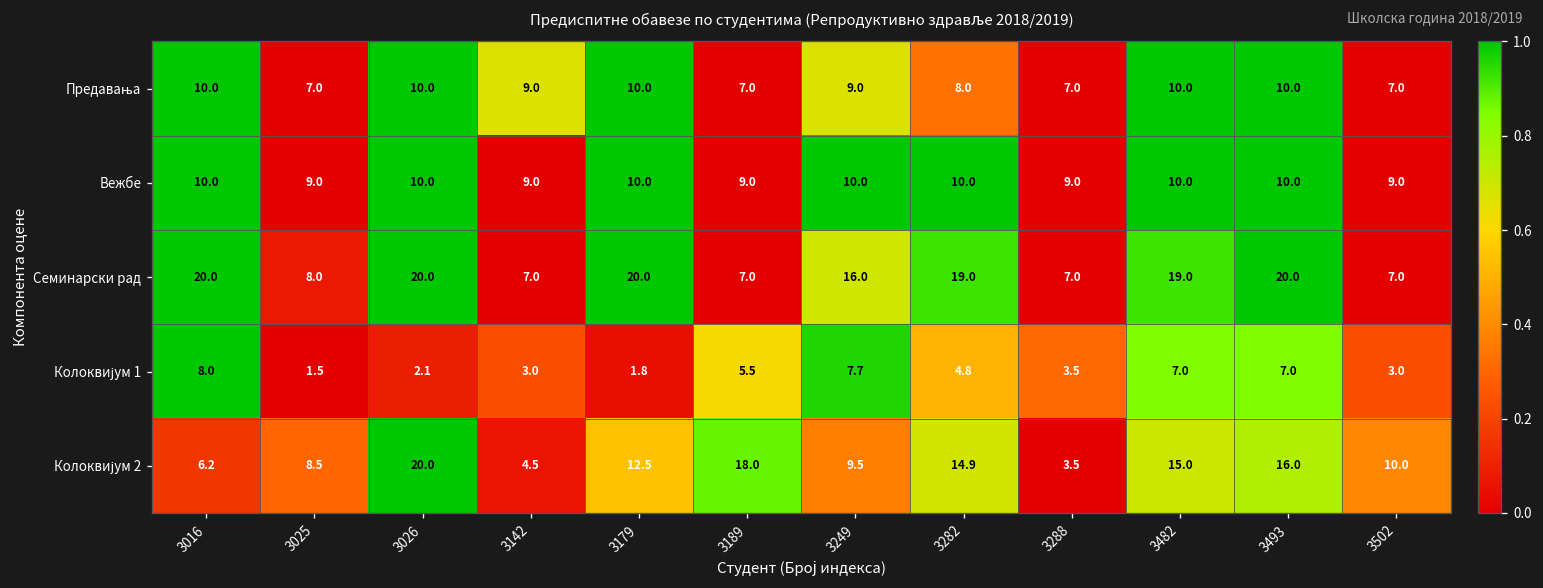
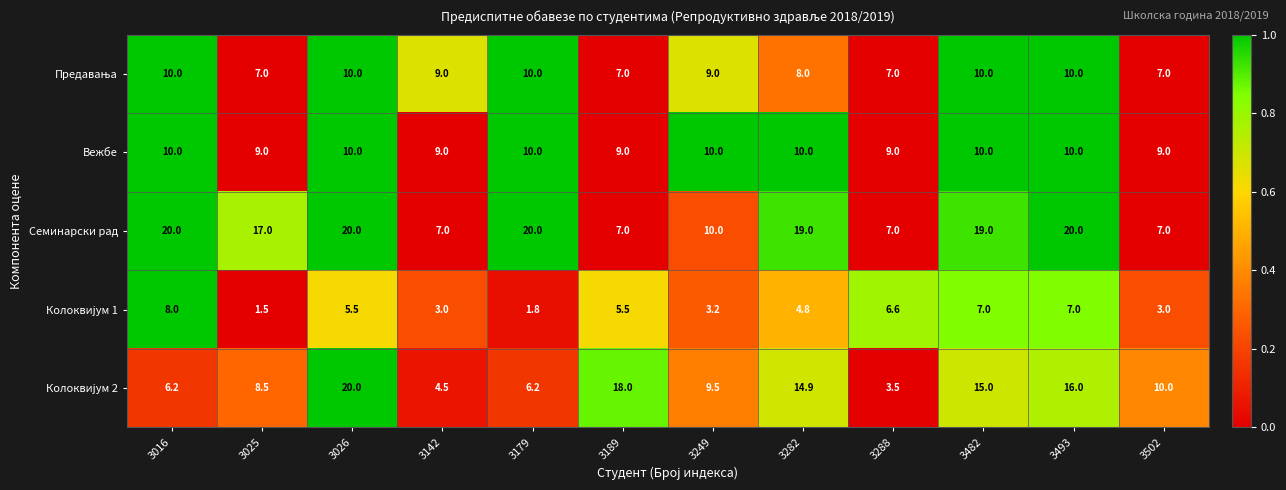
Семинарски рад, 3025: 8.0 -> 17.0
Семинарски рад, 3249: 16.0 -> 10.0
Колоквијум 1, 3026: 2.1 -> 5.5
Колоквијум 1, 3249: 7.7 -> 3.2
Колоквијум 1, 3288: 3.5 -> 6.6
Колоквијум 2, 3179: 12.5 -> 6.2
